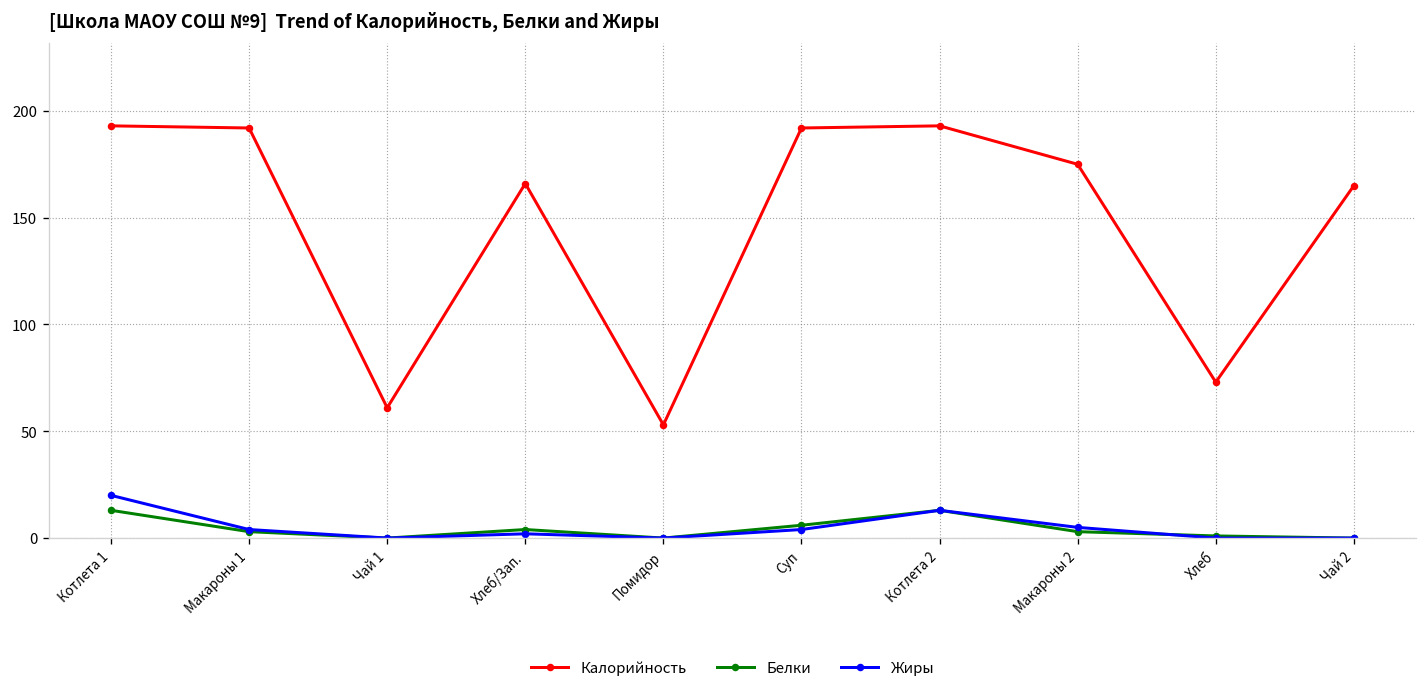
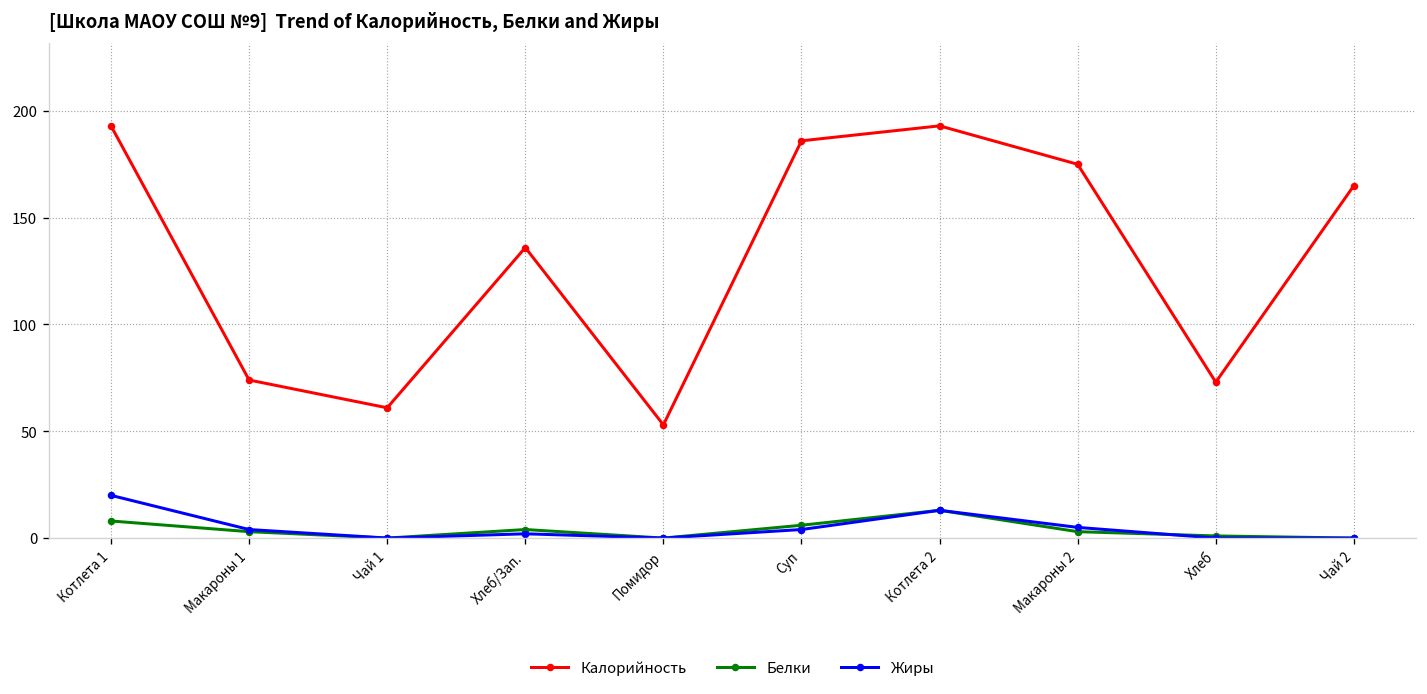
Белки, Котлета 1: 13 -> 8
Калорийность, Макароны 1: 192 -> 74
Калорийность, Хлеб/Зап.: 166 -> 136
Калорийность, Суп: 192 -> 186
